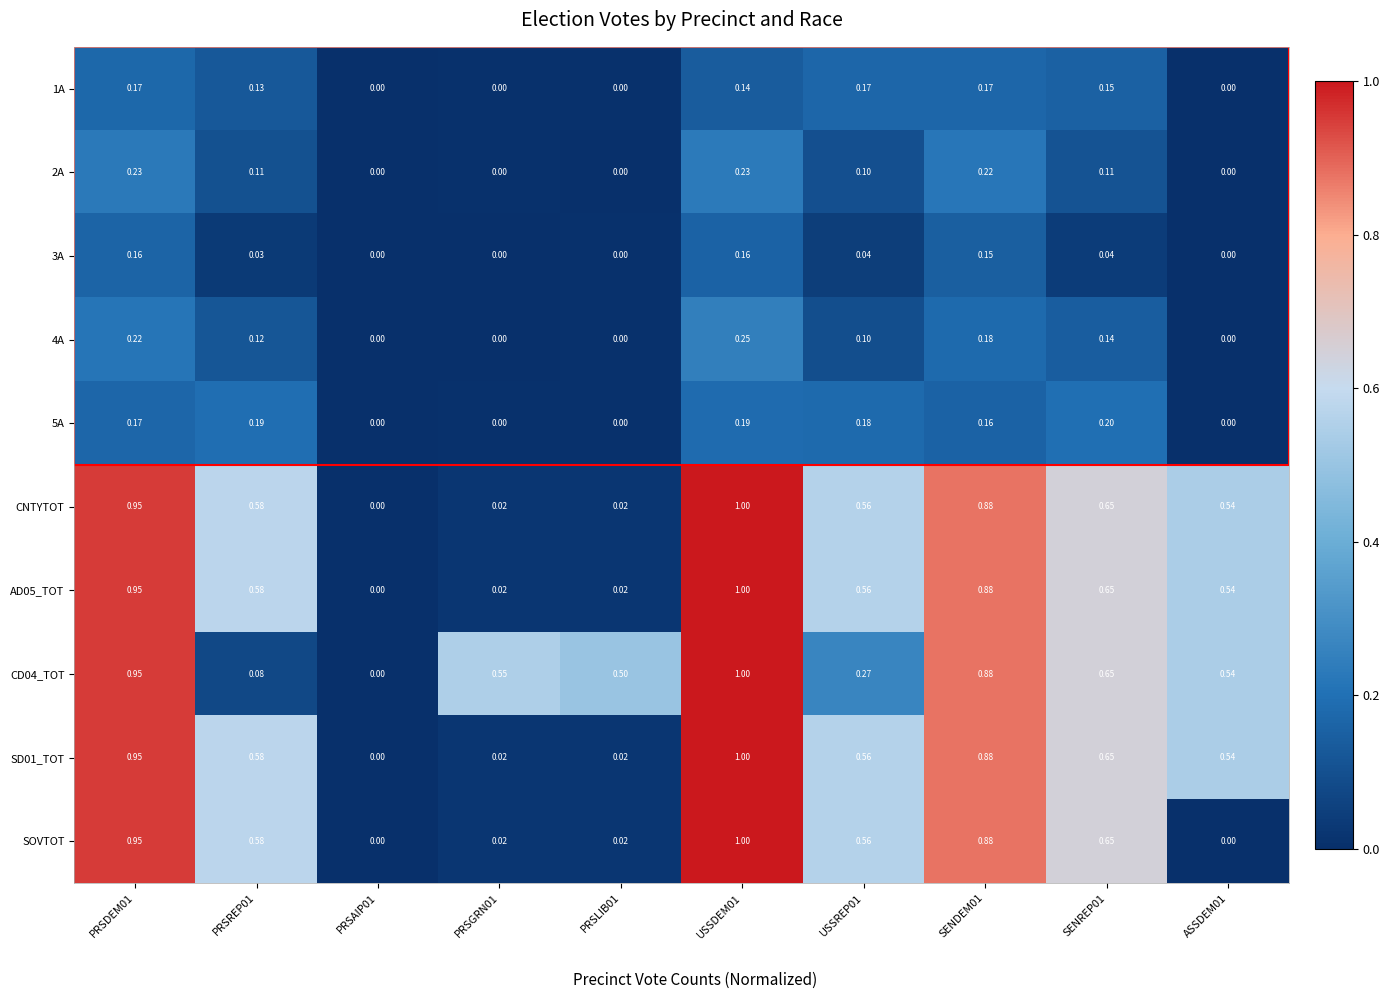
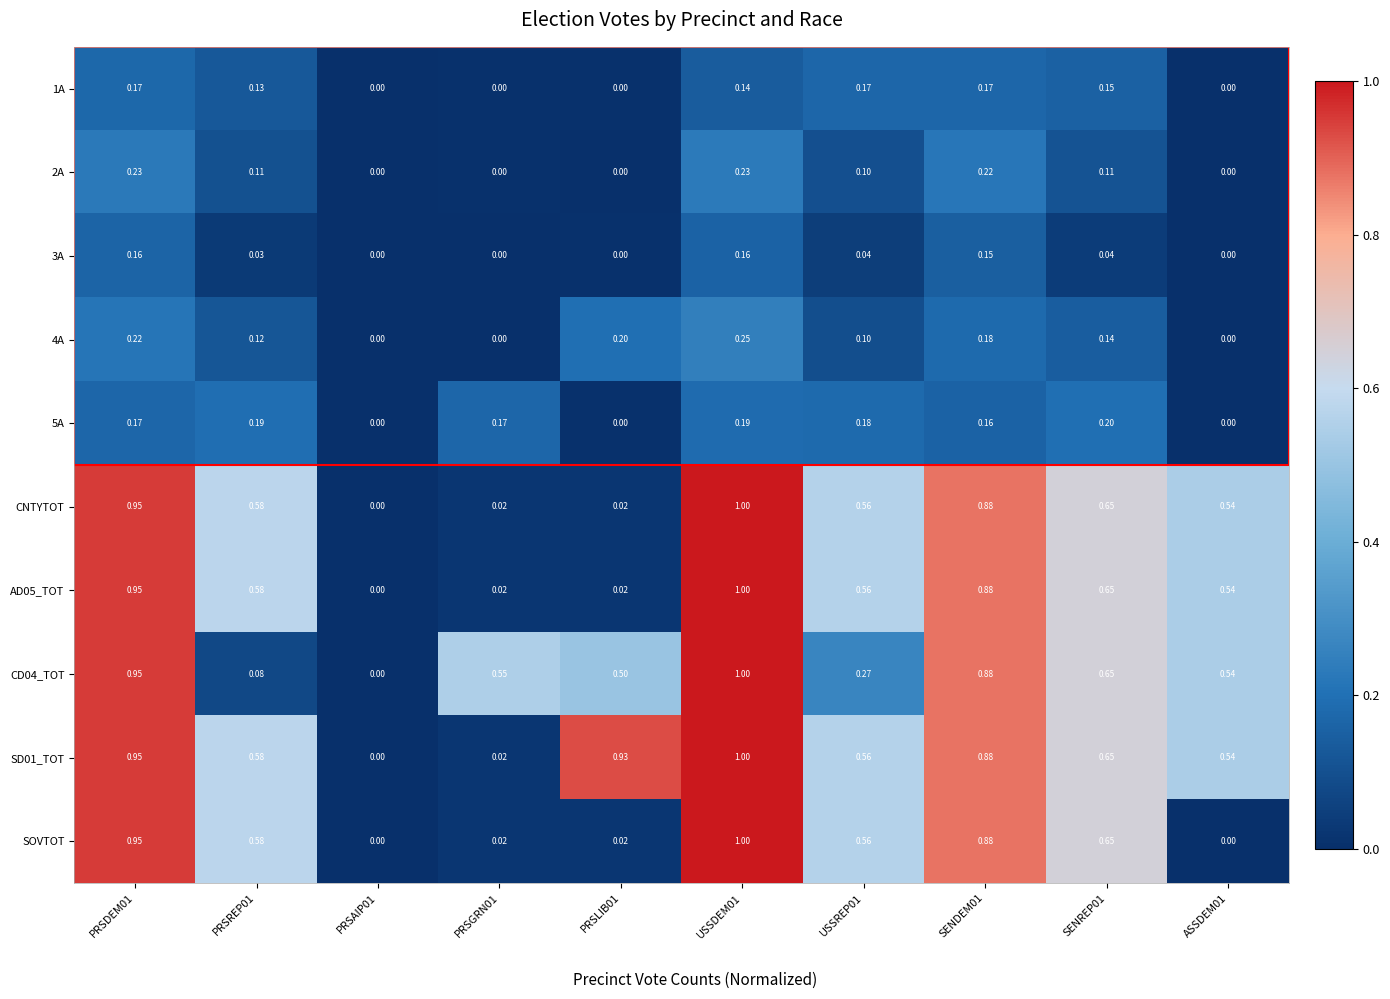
4A, PRSLIB01: 0.00 -> 0.20
5A, PRSGRN01: 0.00 -> 0.17
SD01_TOT, PRSLIB01: 0.02 -> 0.93
